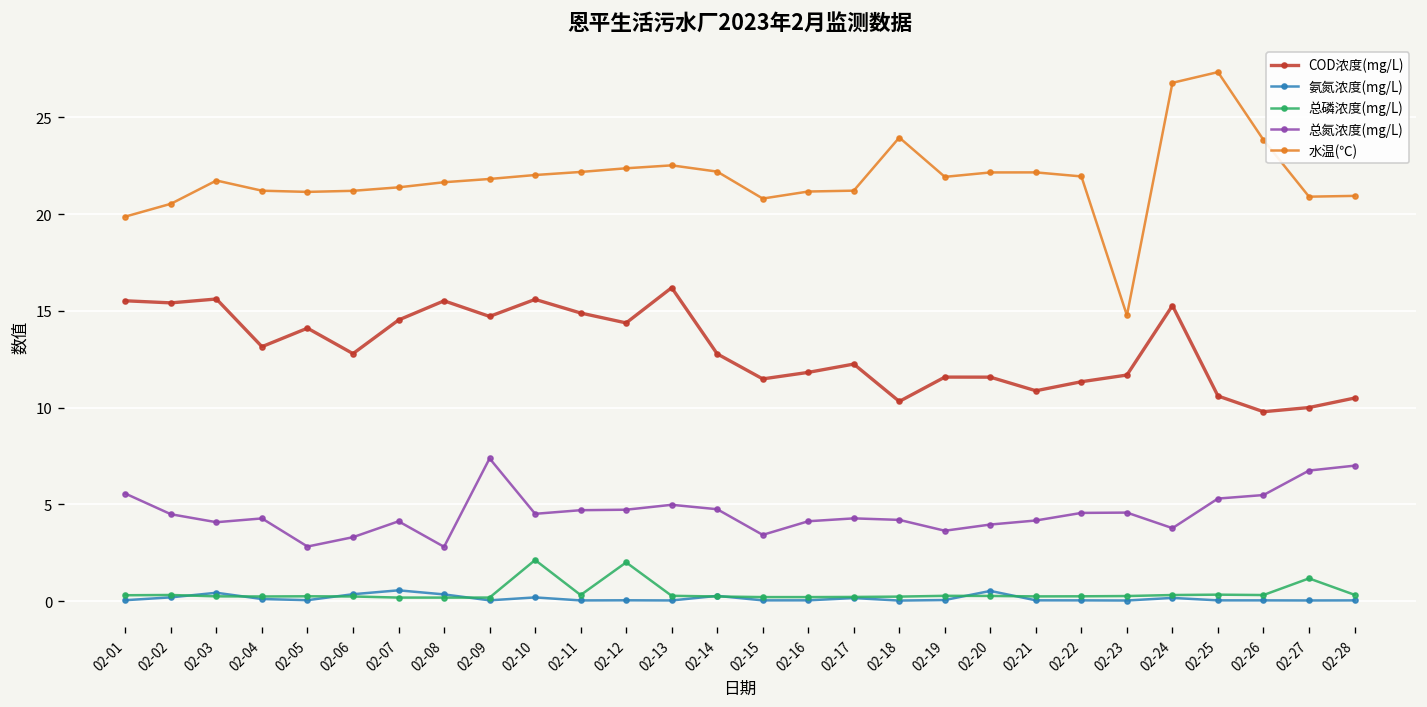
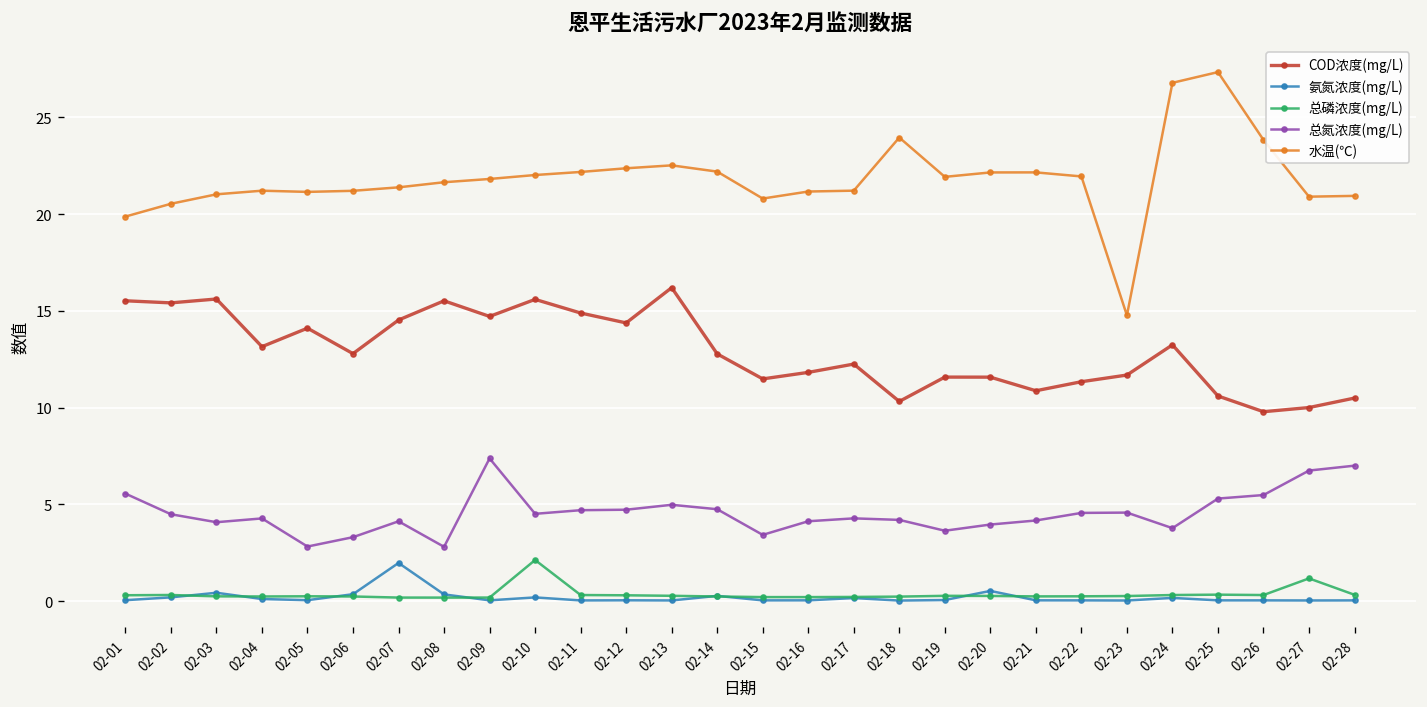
水温(℃), 02-03: 21.7 -> 21.0
氨氮浓度(mg/L), 02-07: 0.6 -> 2.0
总磷浓度(mg/L), 02-12: 2.0 -> 0.3
COD浓度(mg/L), 02-24: 15.3 -> 13.2
